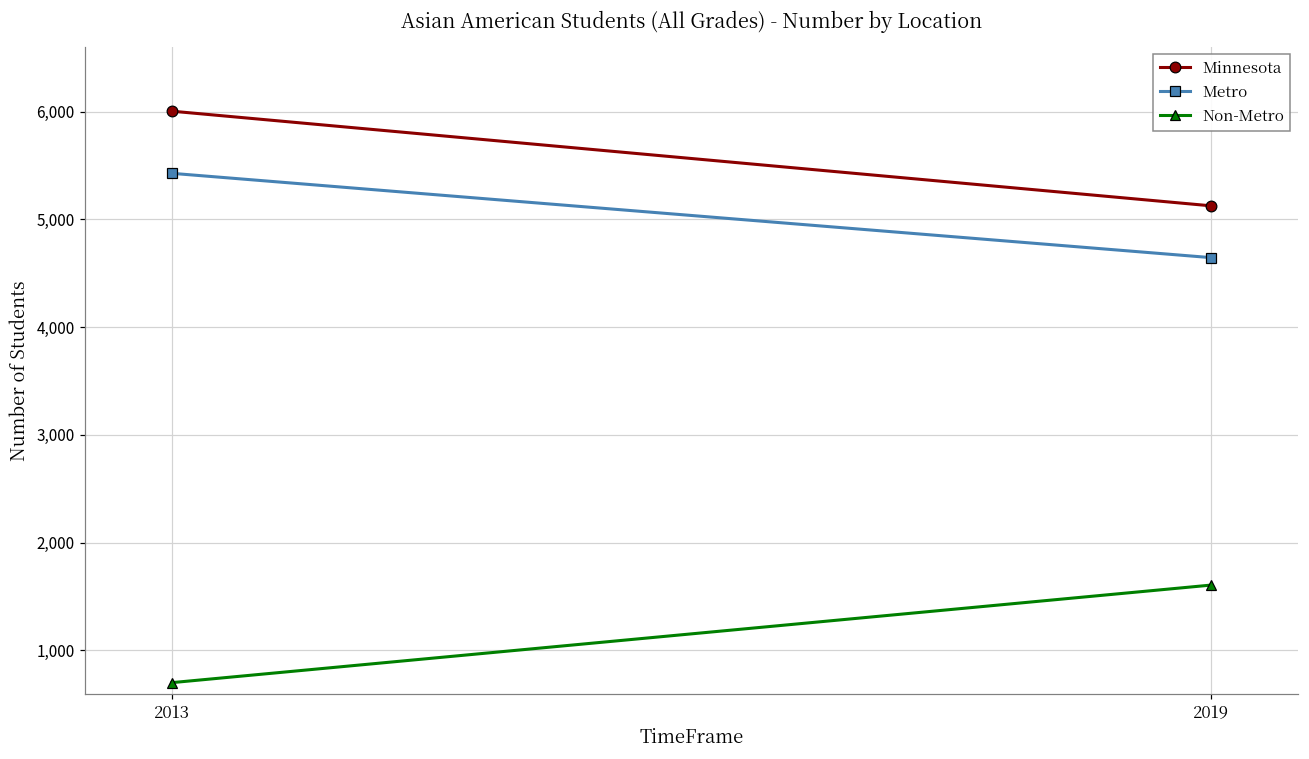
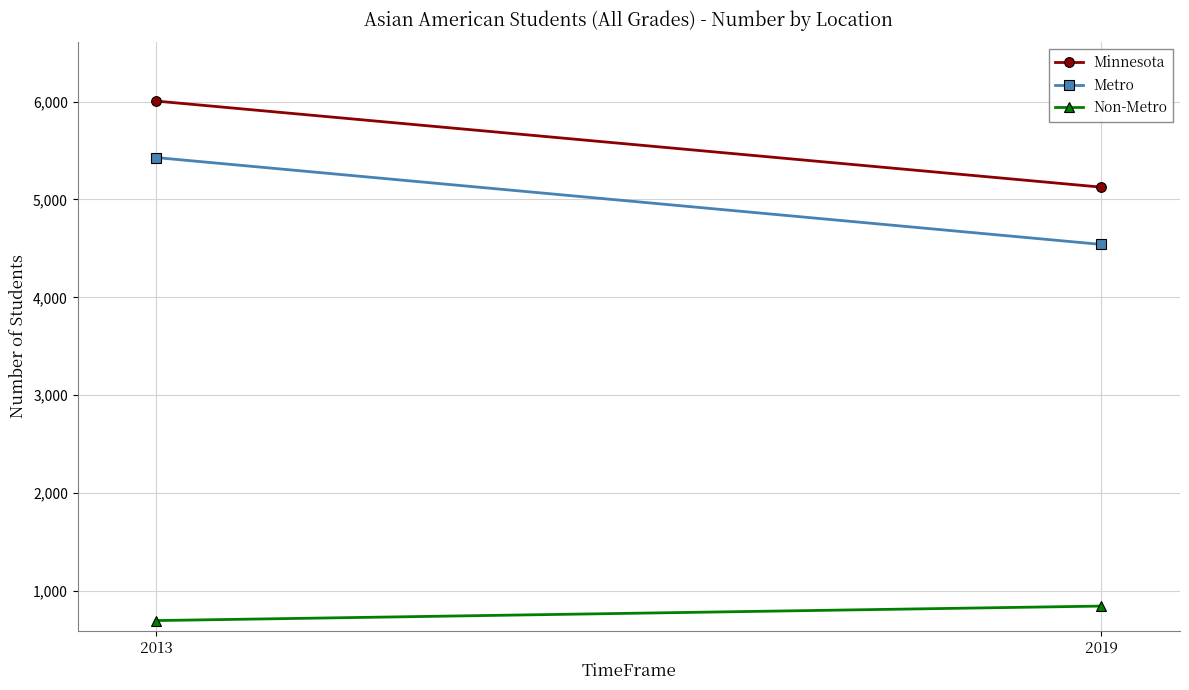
Metro, 2019: 4,600 -> 4,500
Non-Metro, 2019: 1,600 -> 800
